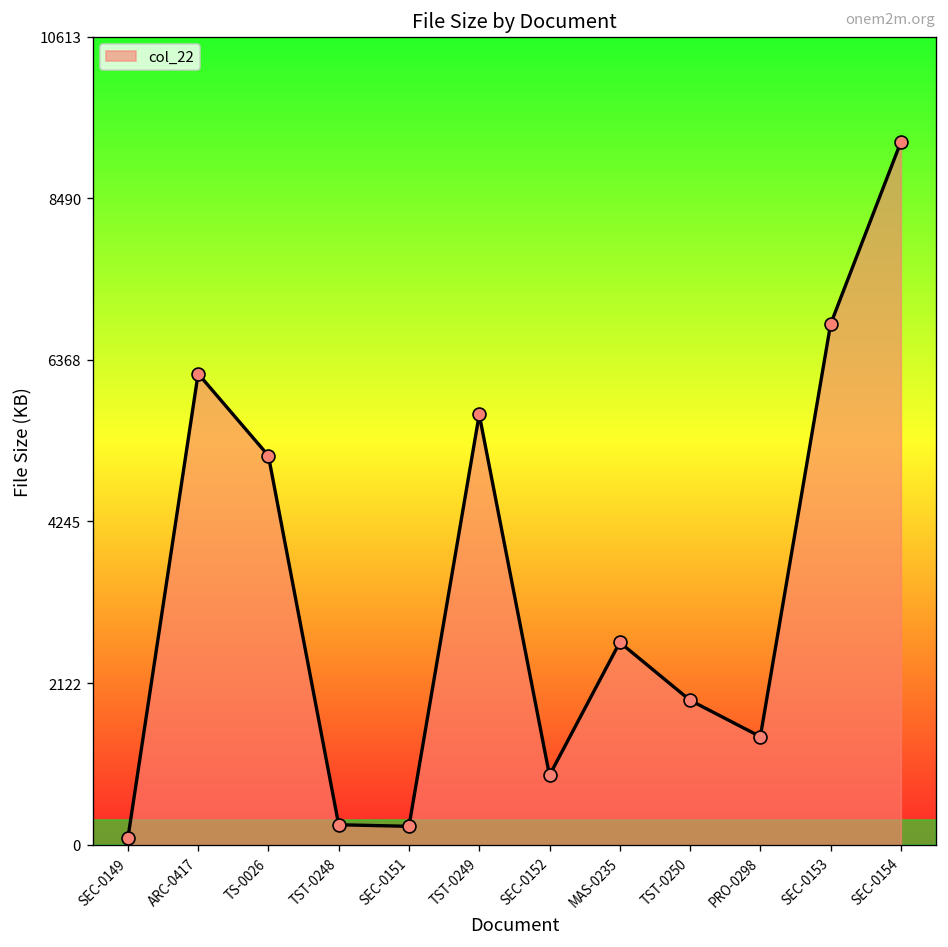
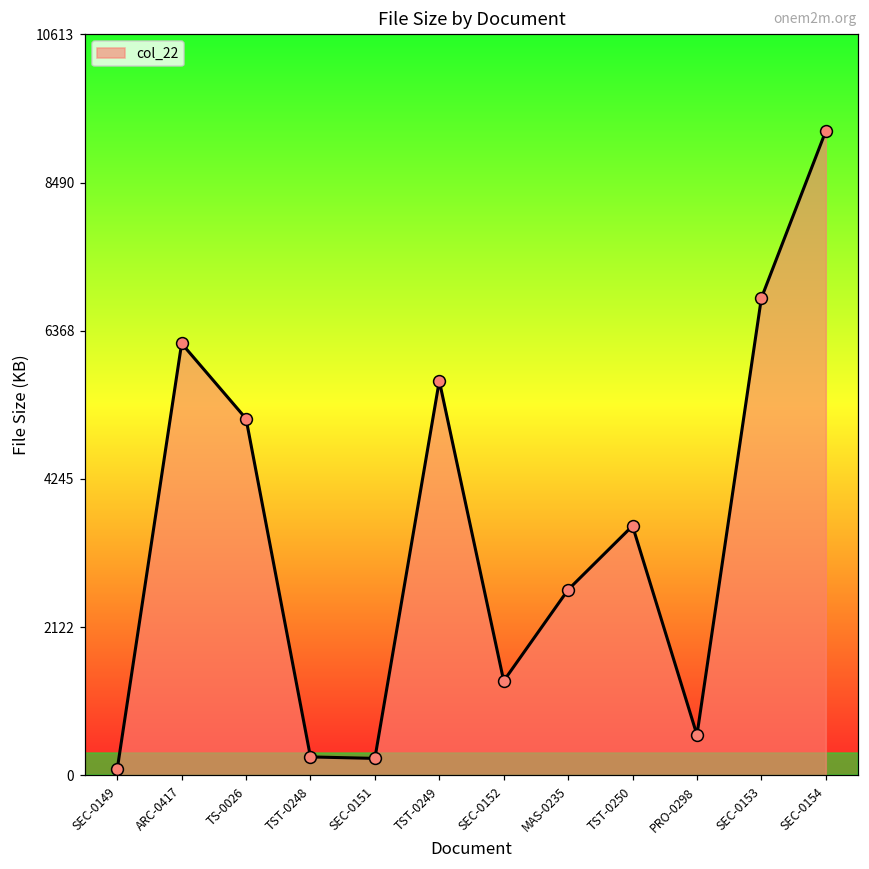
SEC-0152: 900 -> 1400
TST-0250: 1900 -> 3600
PRO-0298: 1400 -> 600
